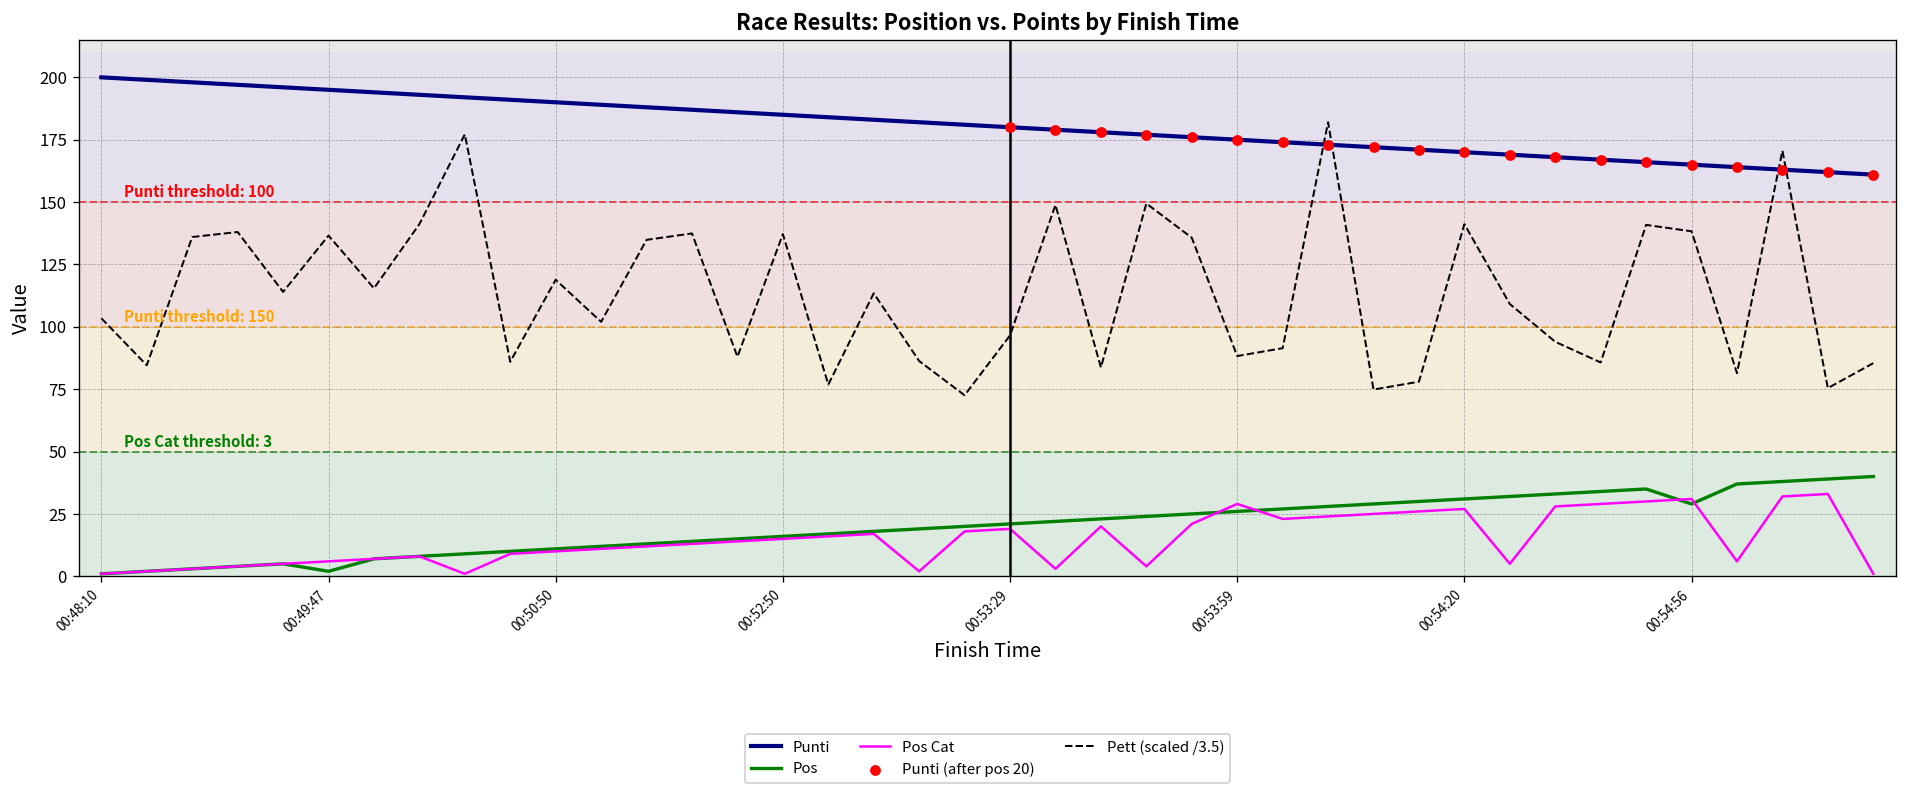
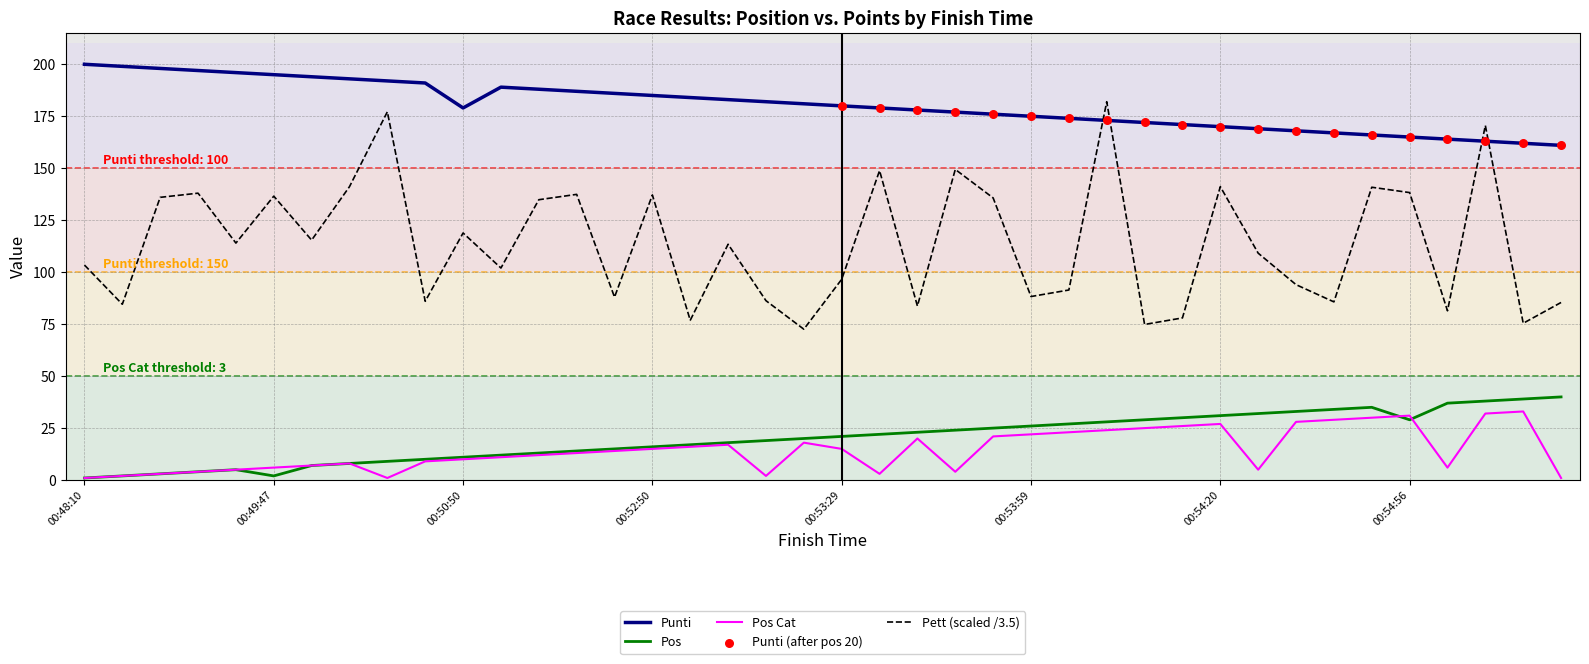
Punti, 00:50:50: 190 -> 179
Pos Cat, 00:53:29: 19 -> 15
Pos Cat, 00:53:59: 29 -> 22
